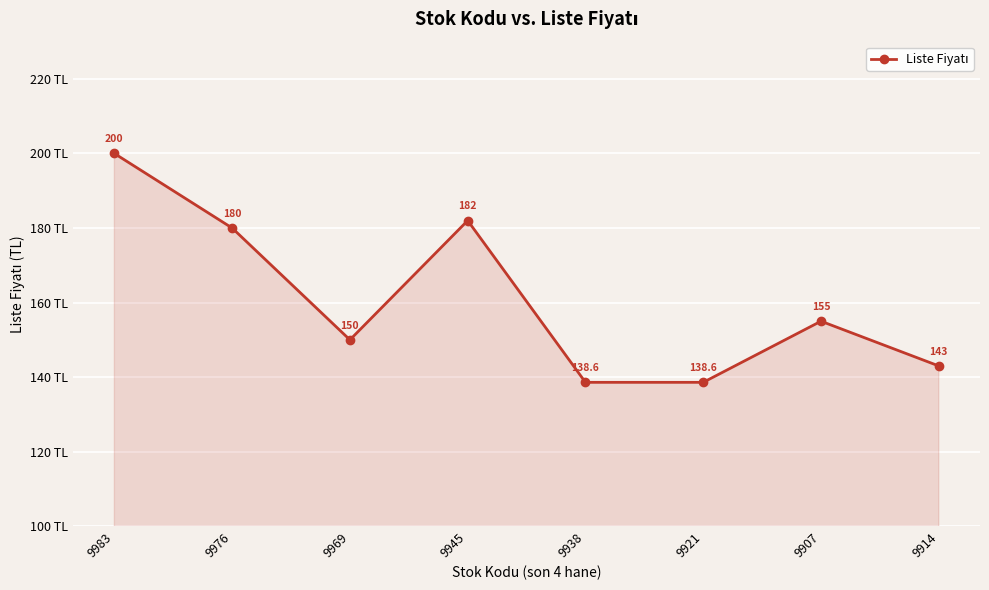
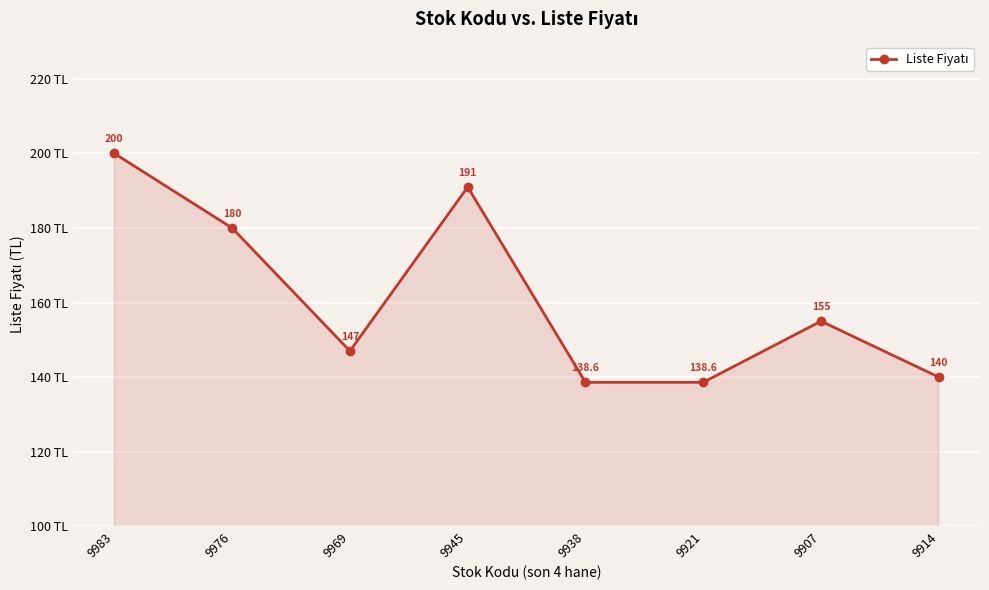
9969: 150 -> 147
9945: 182 -> 191
9914: 143 -> 140
